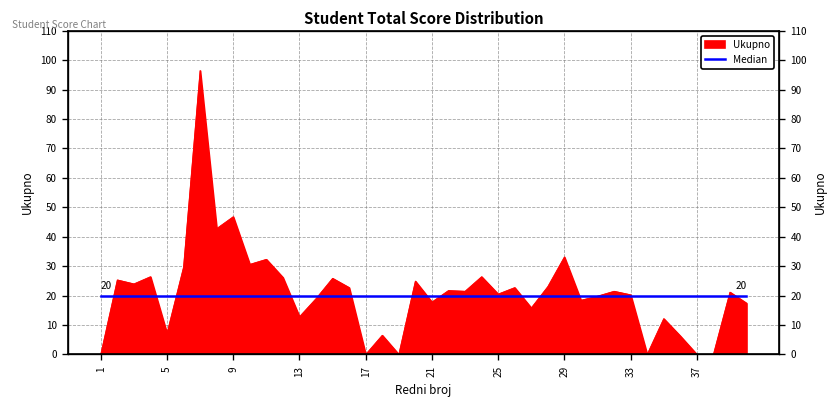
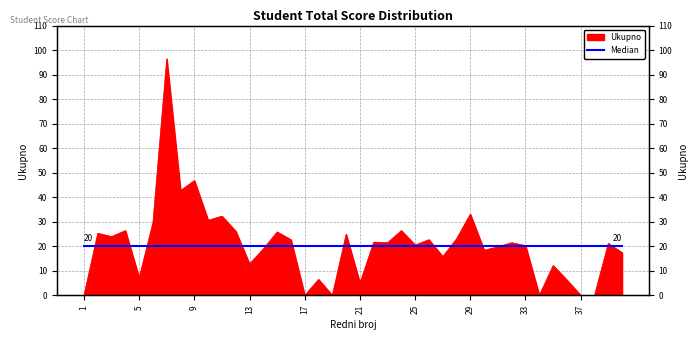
Ukupno, 21: 18 -> 5
